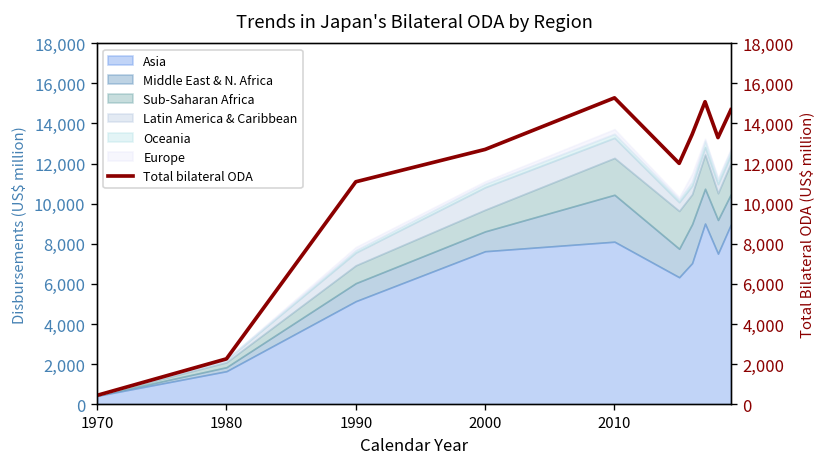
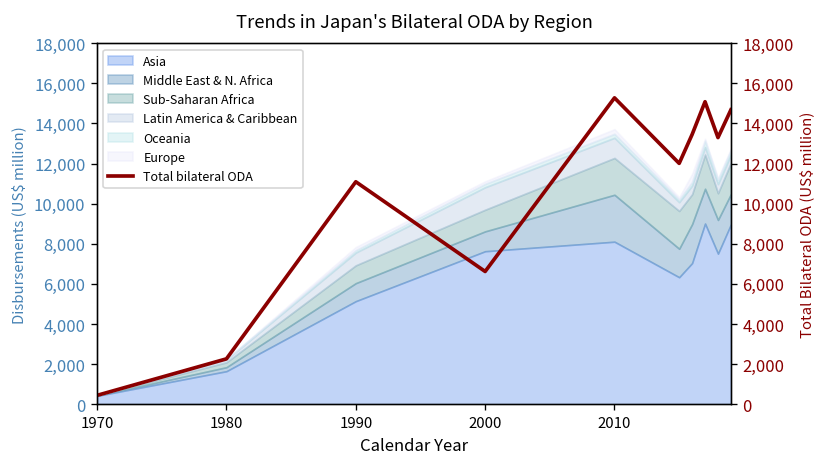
Total bilateral ODA, 2000: 12,700 -> 6,600
